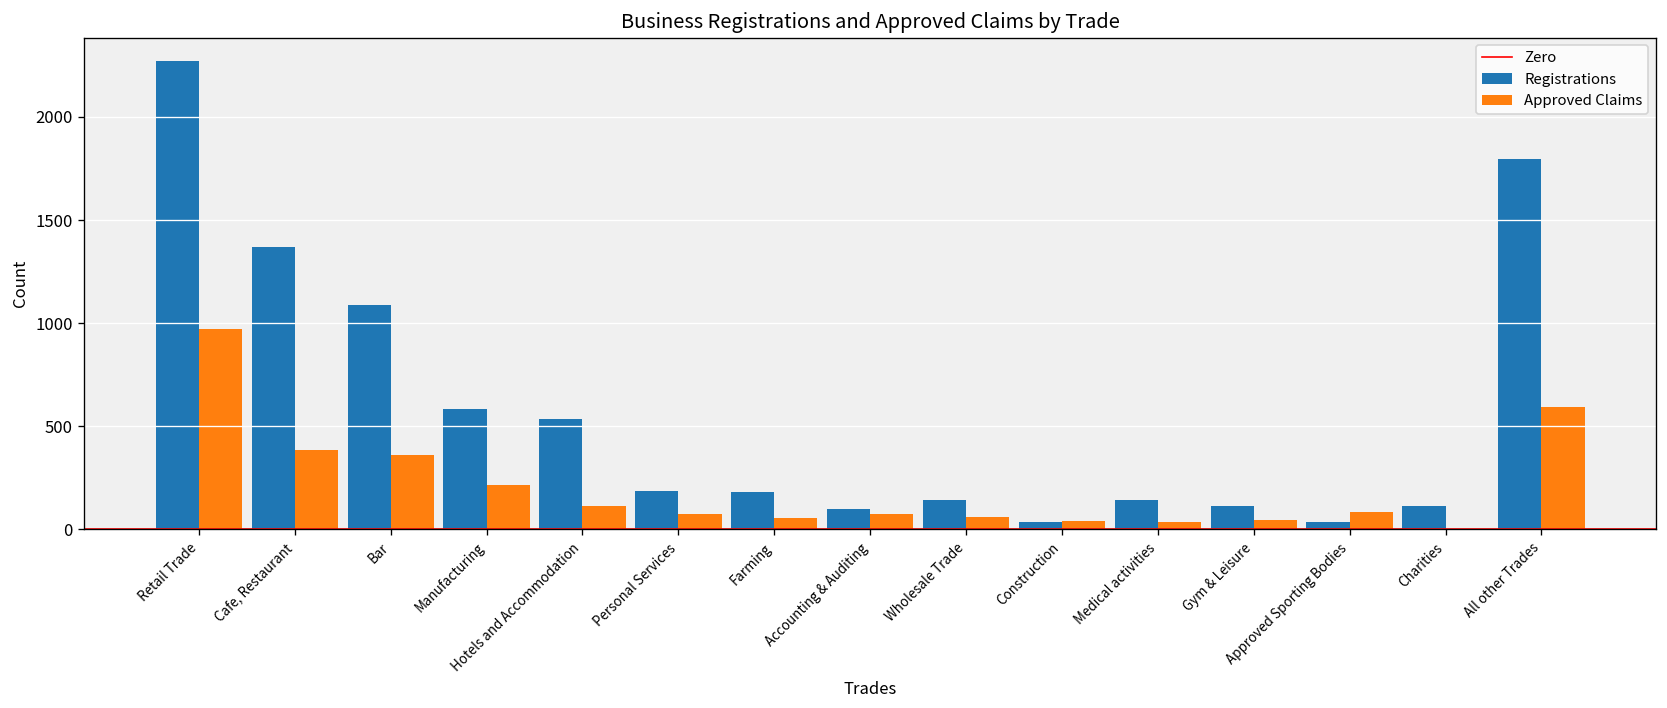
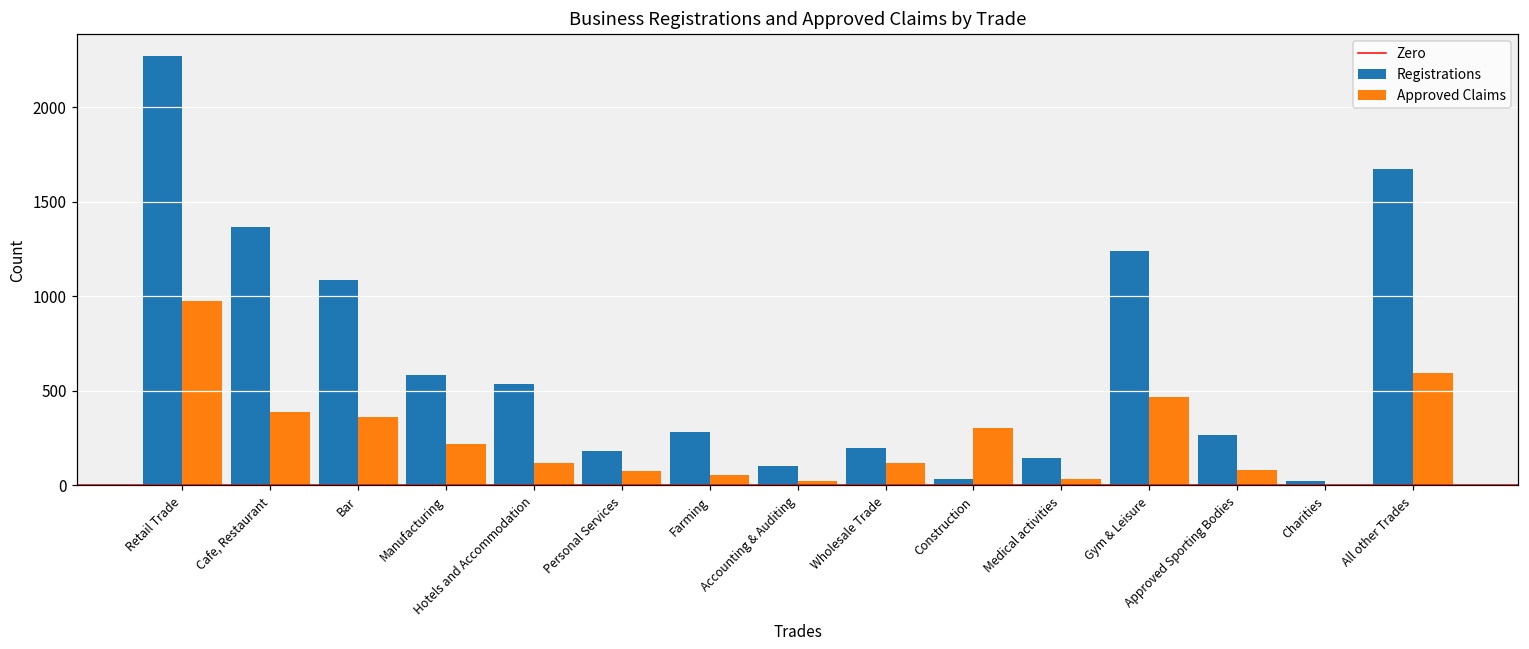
Registrations, Farming: 180 -> 280
Approved Claims, Accounting & Auditing: 70 -> 30
Registrations, Wholesale Trade: 140 -> 200
Approved Claims, Wholesale Trade: 60 -> 120
Approved Claims, Construction: 40 -> 300
Registrations, Gym & Leisure: 110 -> 1240
Approved Claims, Gym & Leisure: 50 -> 470
Registrations, Approved Sporting Bodies: 40 -> 270
Registrations, Charities: 110 -> 20
Registrations, All other Trades: 1800 -> 1680
